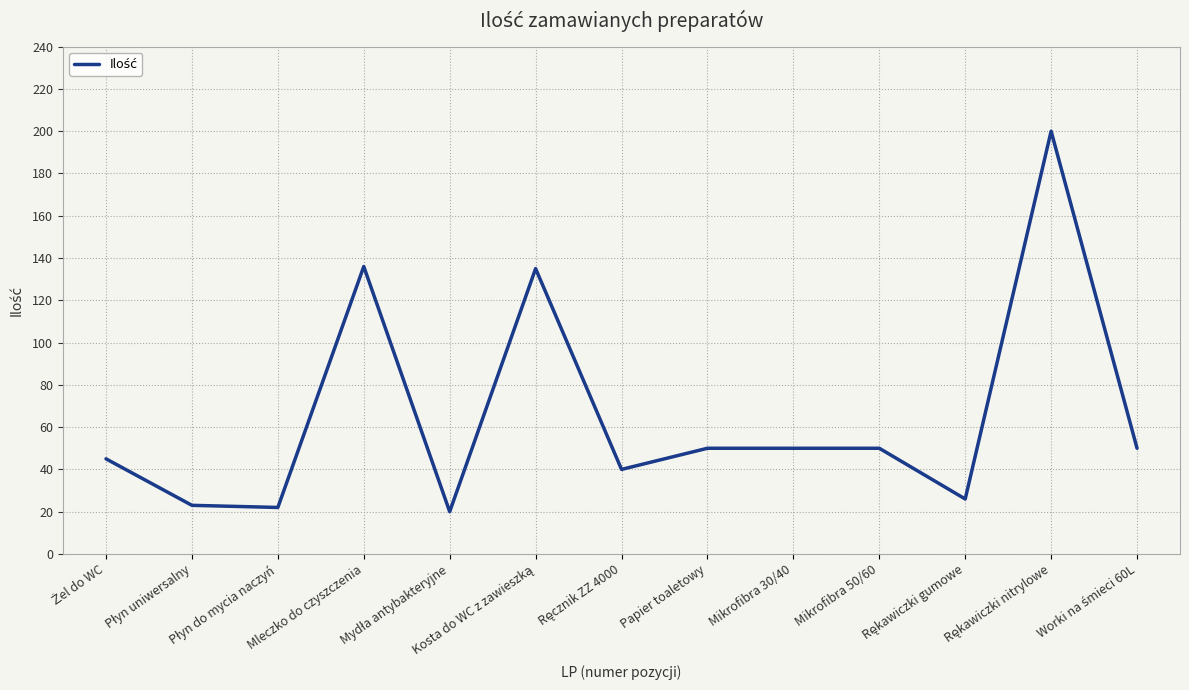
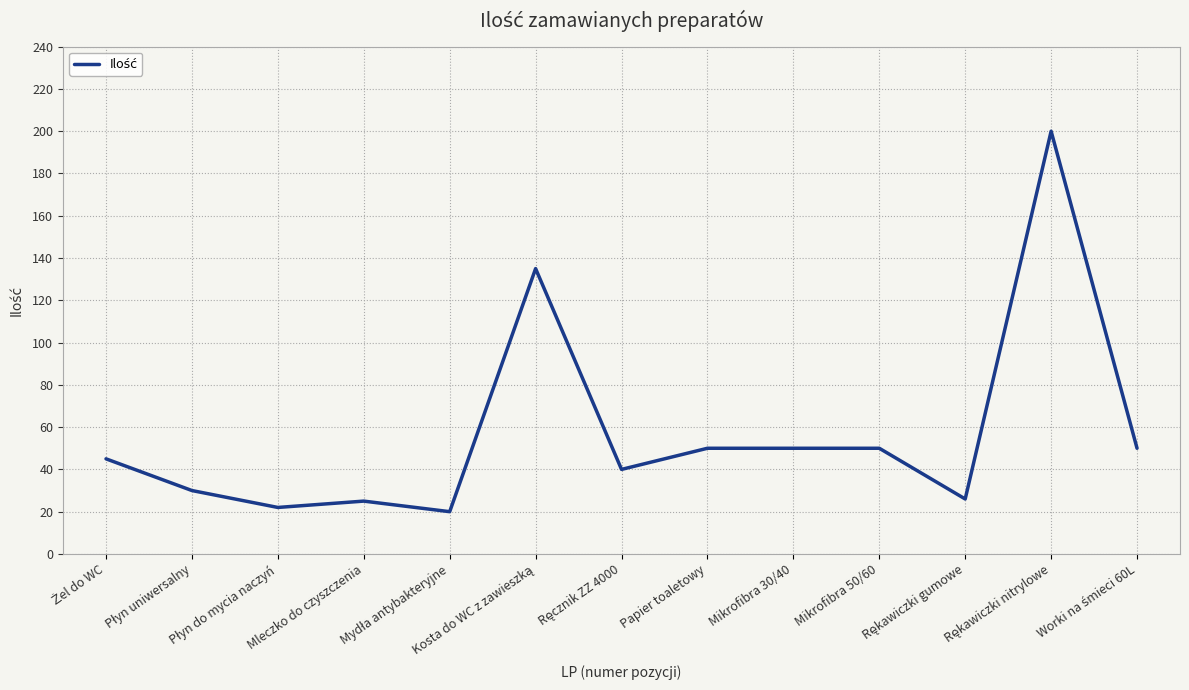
Płyn uniwersalny: 23 -> 30
Mleczko do czyszczenia: 136 -> 25
